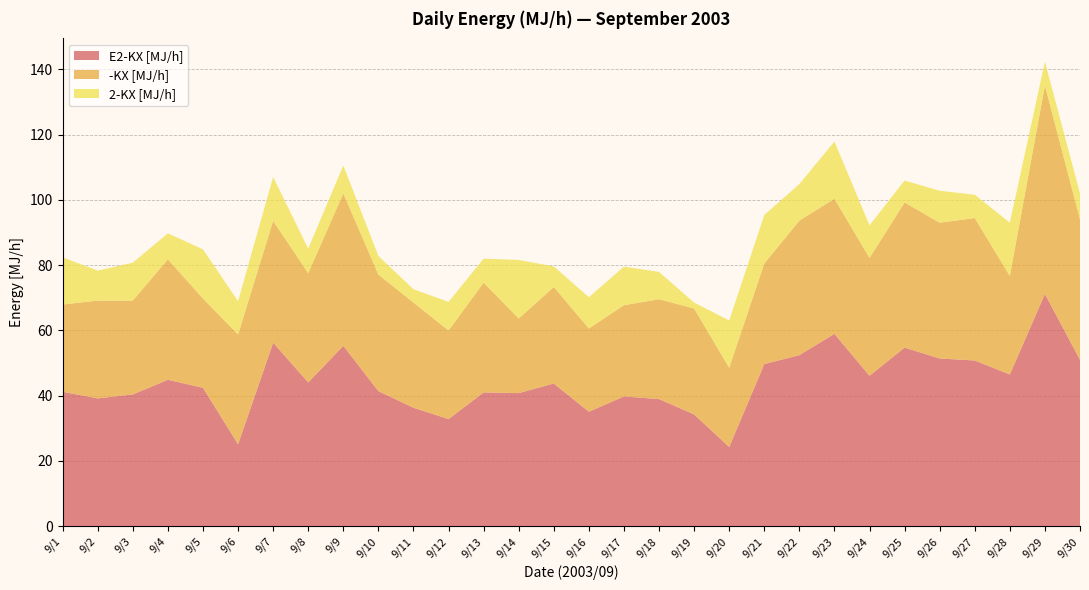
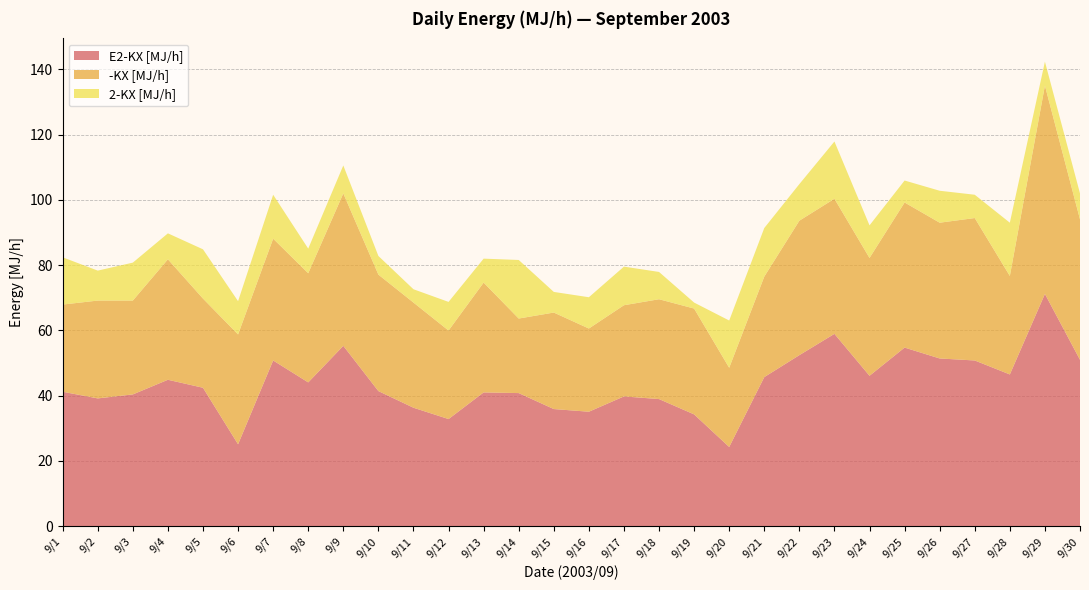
E2-KX [MJ/h], 9/7: 56 -> 51
E2-KX [MJ/h], 9/15: 44 -> 36
E2-KX [MJ/h], 9/21: 50 -> 46
